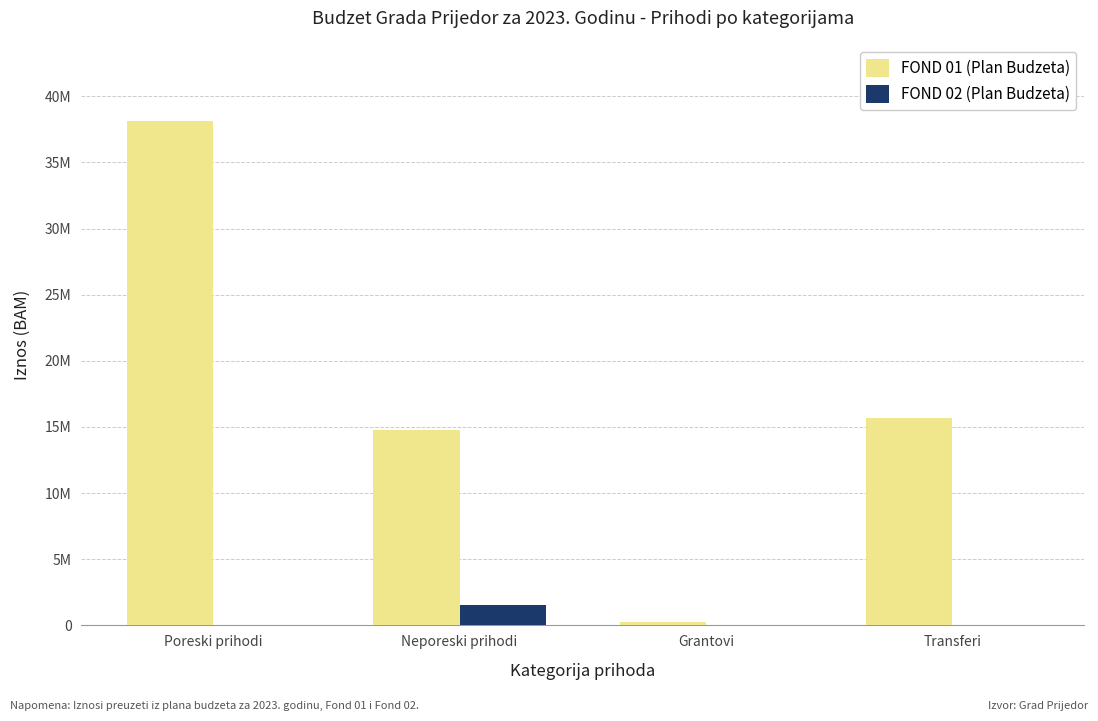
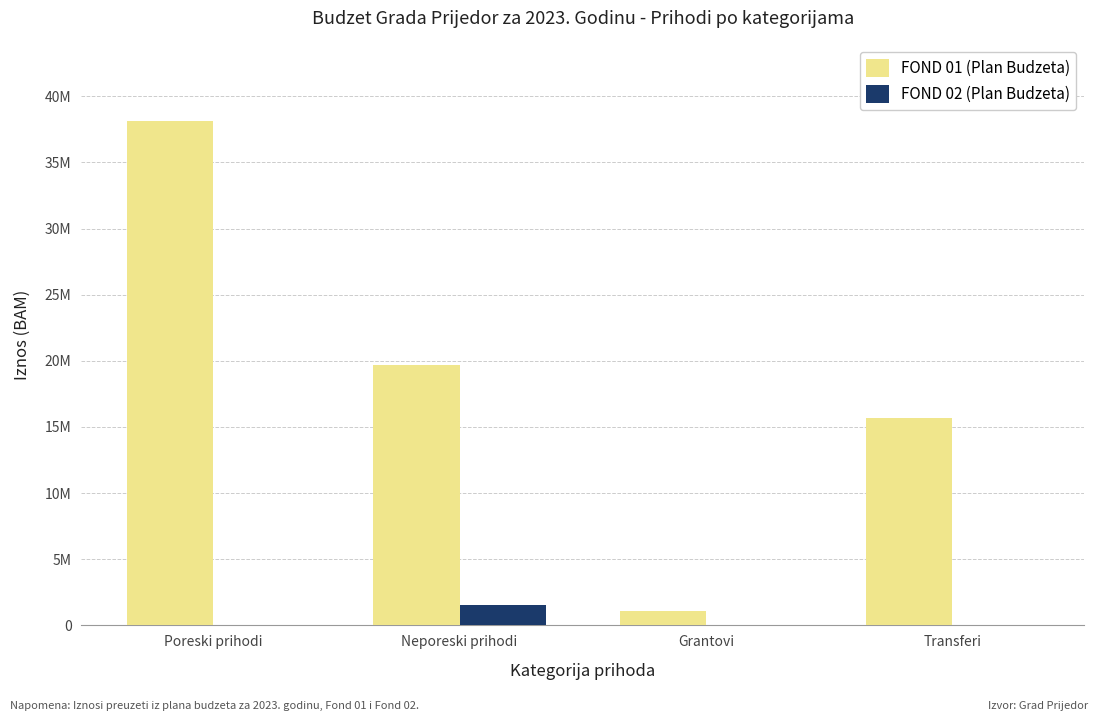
FOND 01 (Plan Budzeta), Neporeski prihodi: 14800000 -> 19700000
FOND 01 (Plan Budzeta), Grantovi: 300000 -> 1100000
